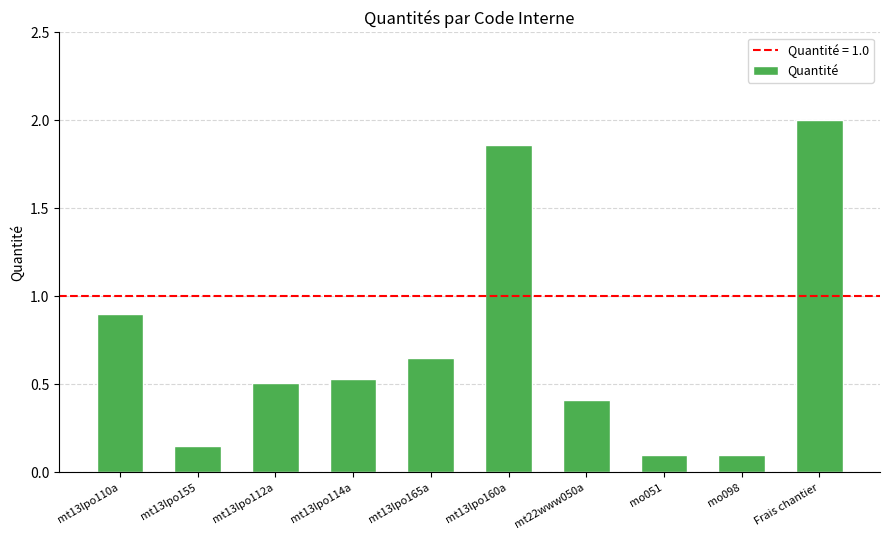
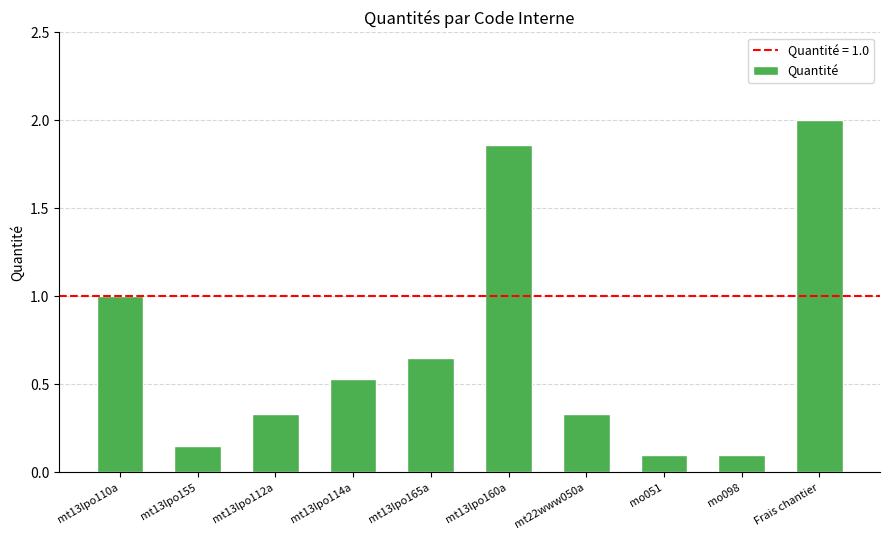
mt13lpo110a: 0.9 -> 1.0
mt13lpo112a: 0.51 -> 0.33
mt22www050a: 0.41 -> 0.33
